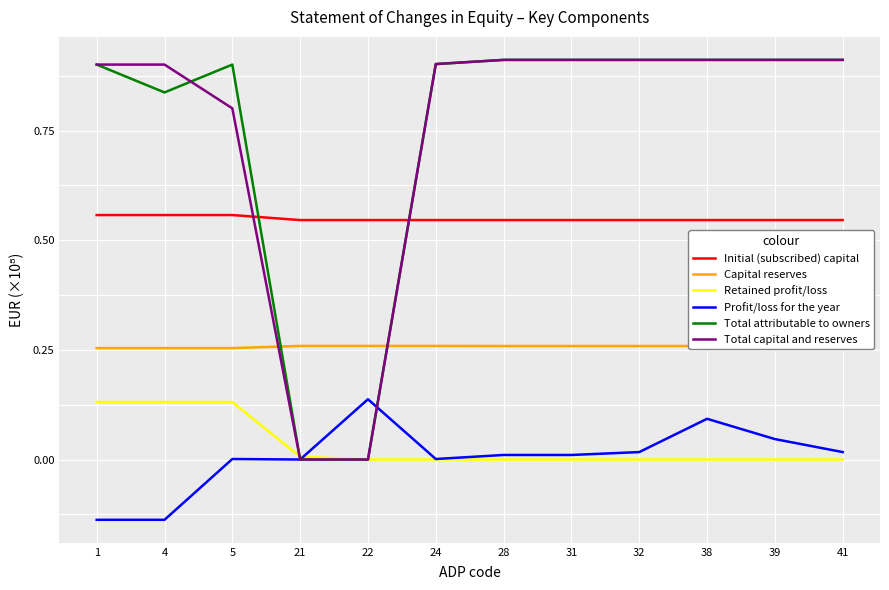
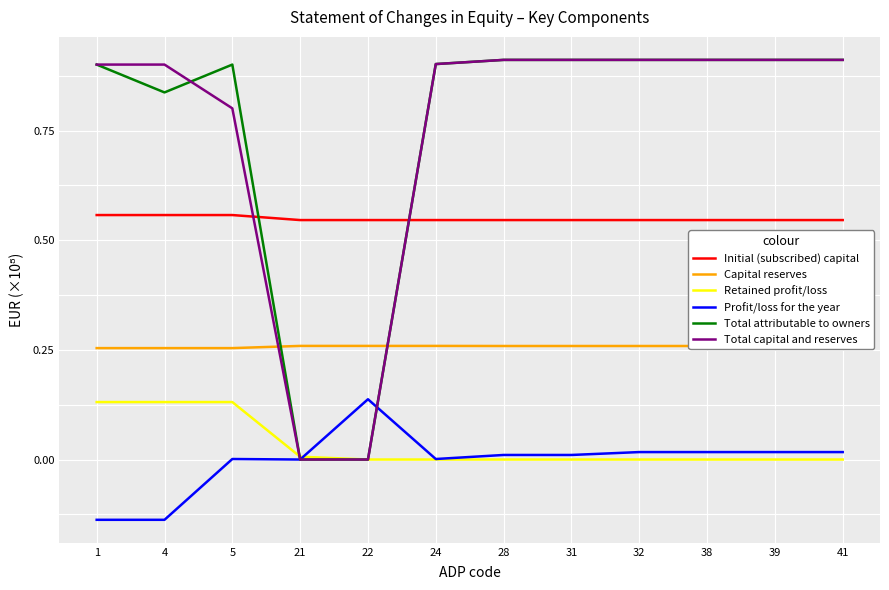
Profit/loss for the year, 38: 0.09 -> 0.02
Profit/loss for the year, 39: 0.05 -> 0.02
